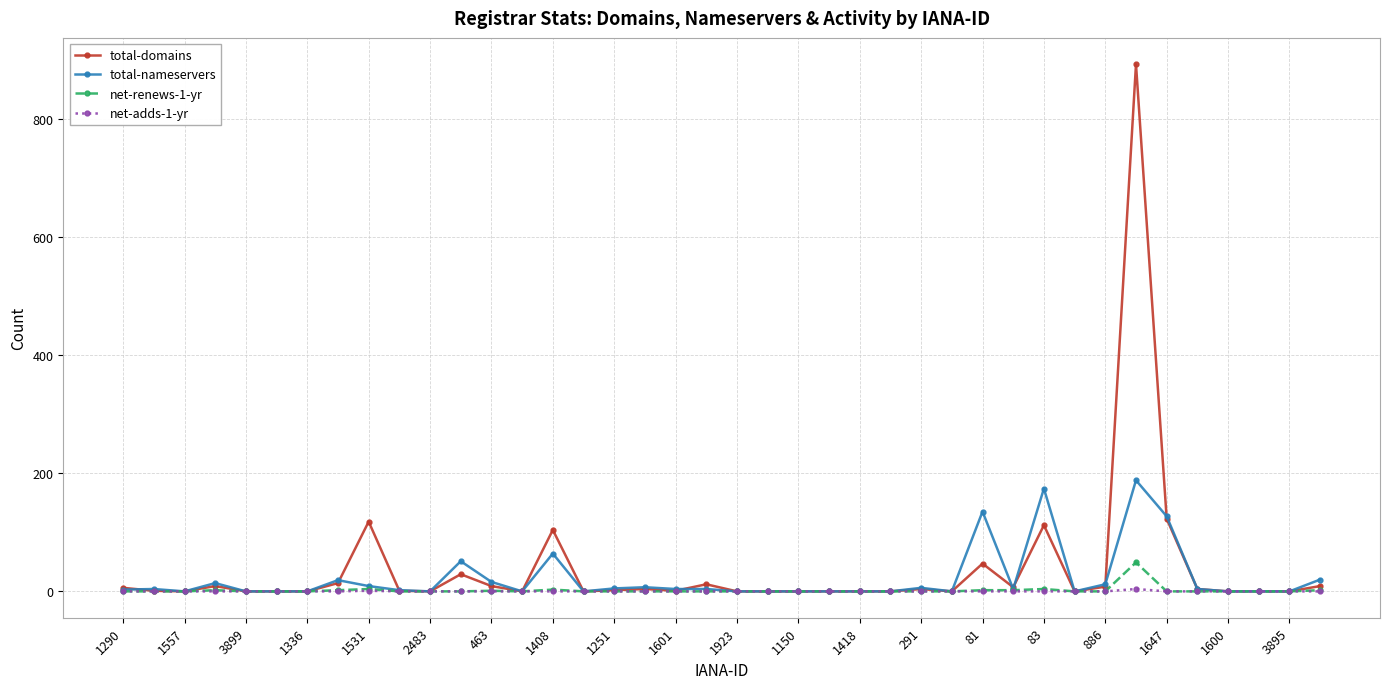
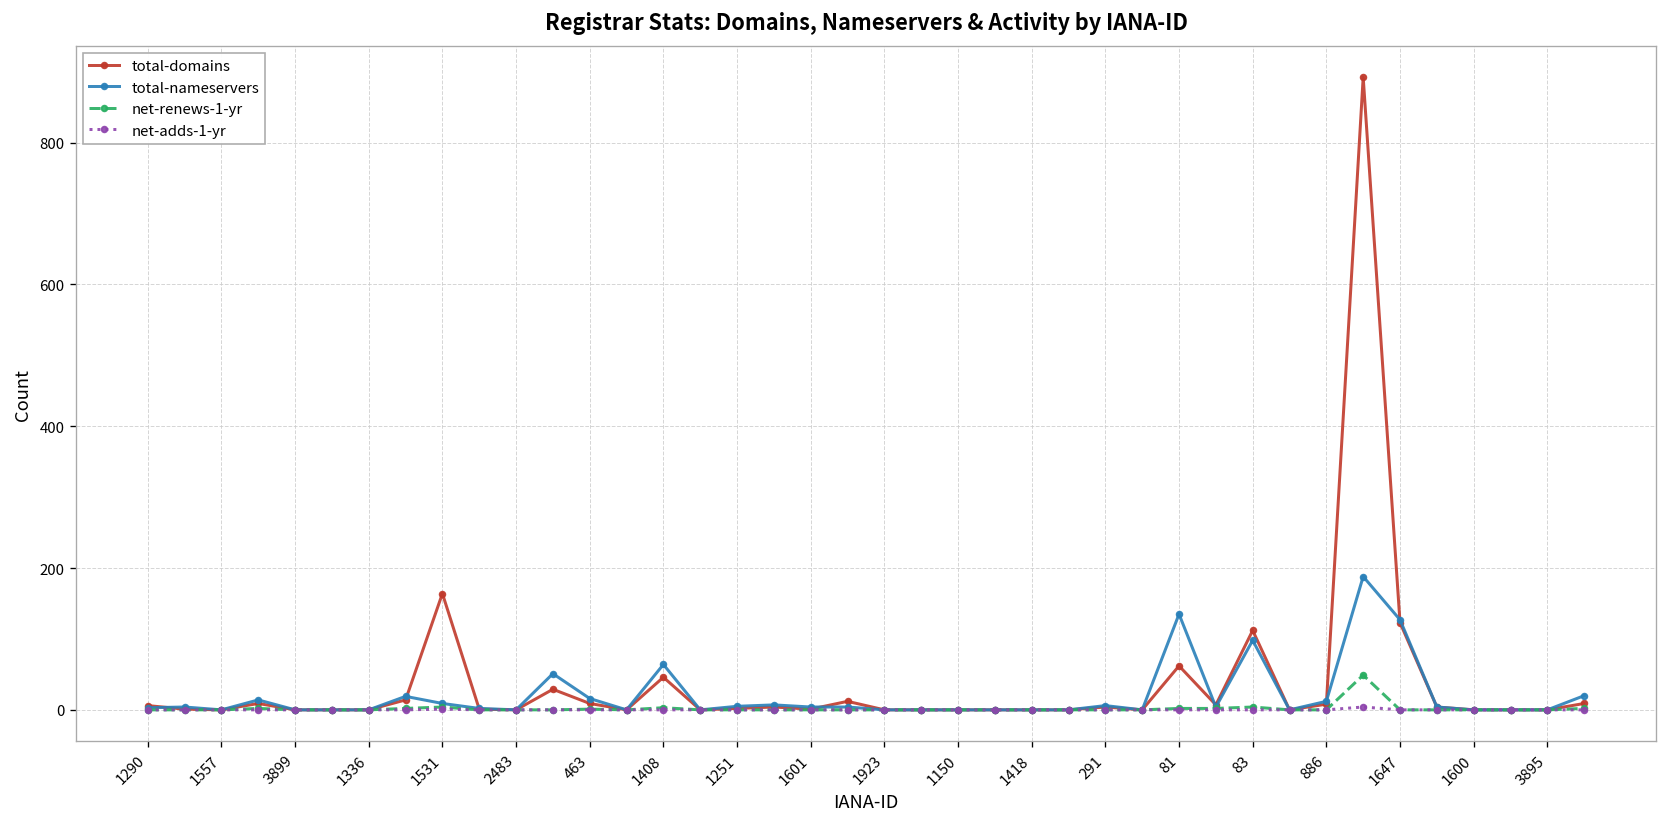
total-domains, 1531: 120 -> 160
total-domains, 1408: 100 -> 50
total-domains, 81: 50 -> 60
total-nameservers, 83: 170 -> 100
